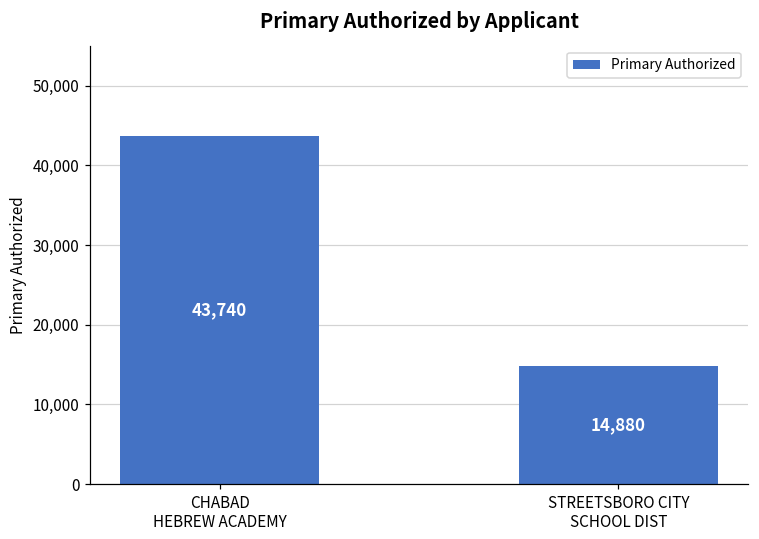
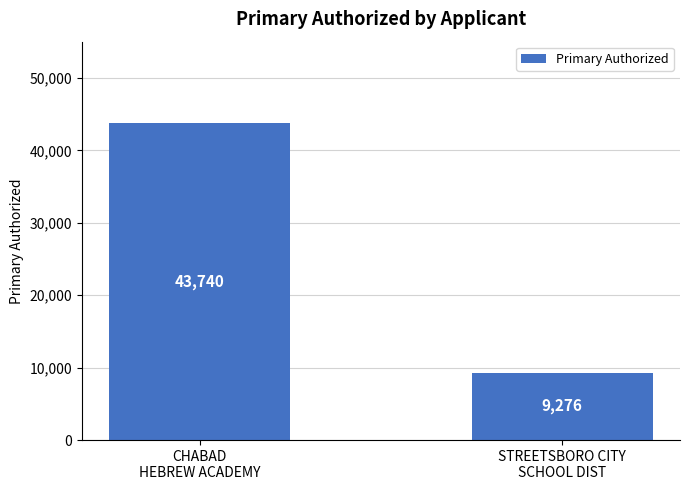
STREETSBORO CITY SCHOOL DIST: 14,880 -> 9,276
